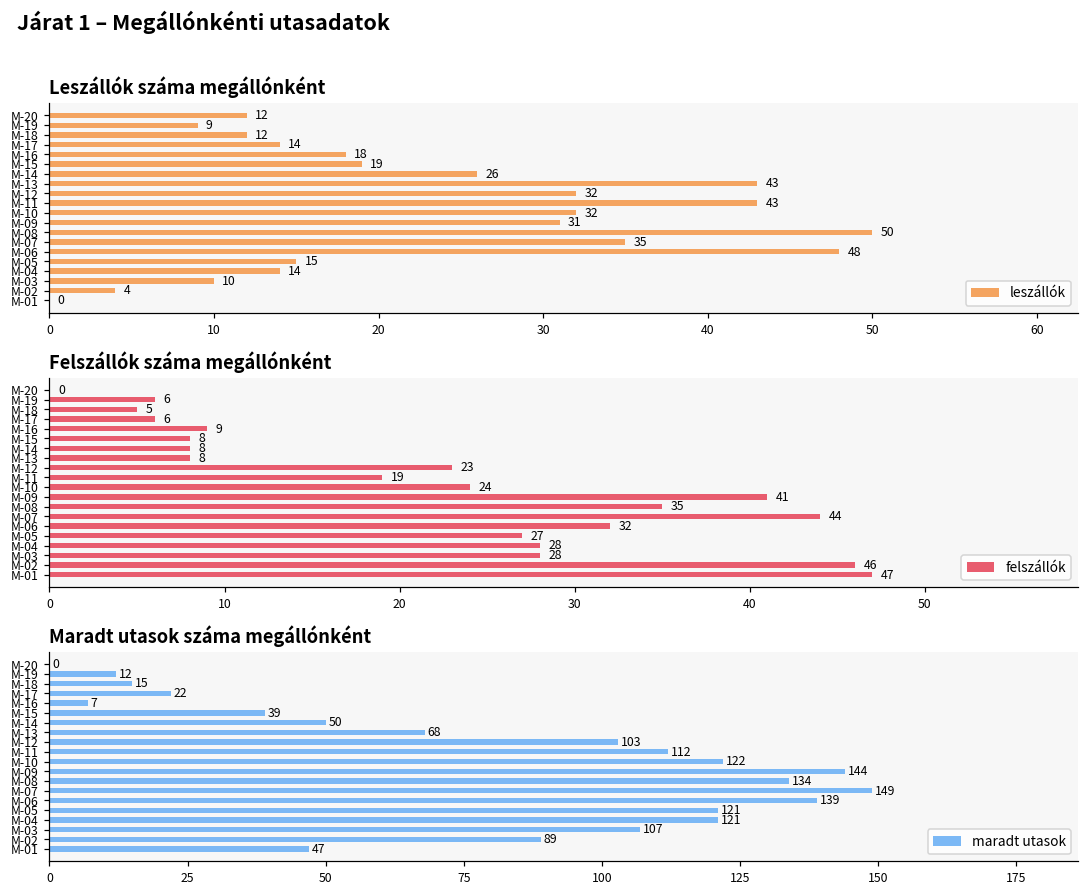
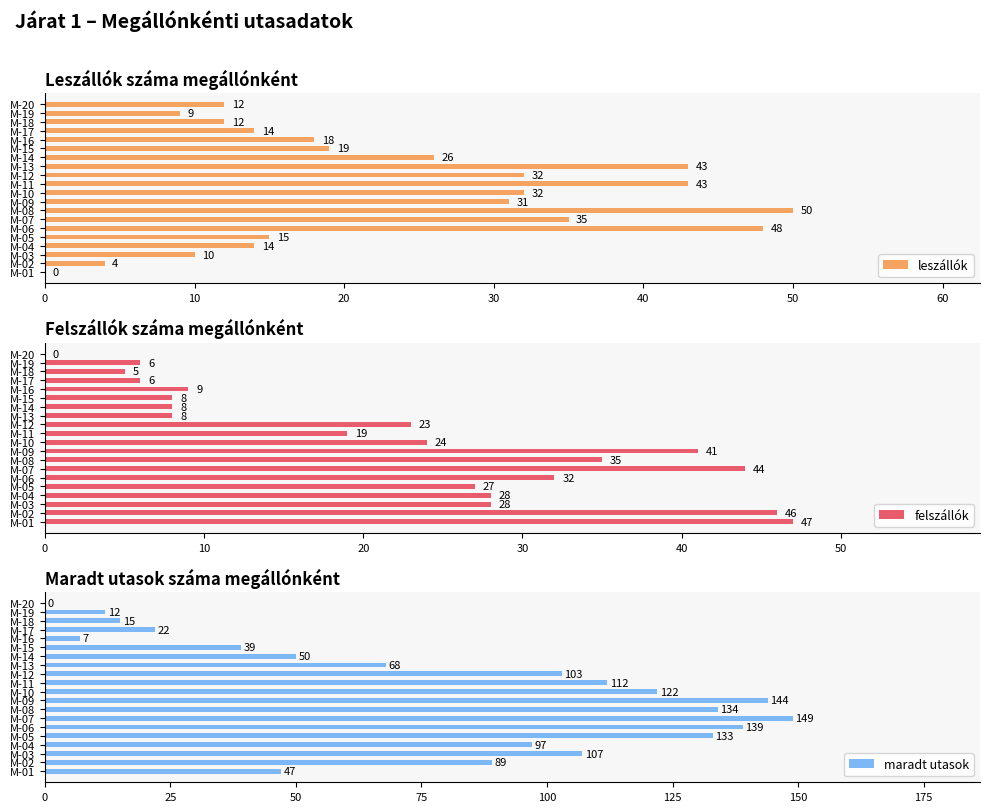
Maradt utasok száma megállónként, M-05: 121 -> 133
Maradt utasok száma megállónként, M-04: 121 -> 97
